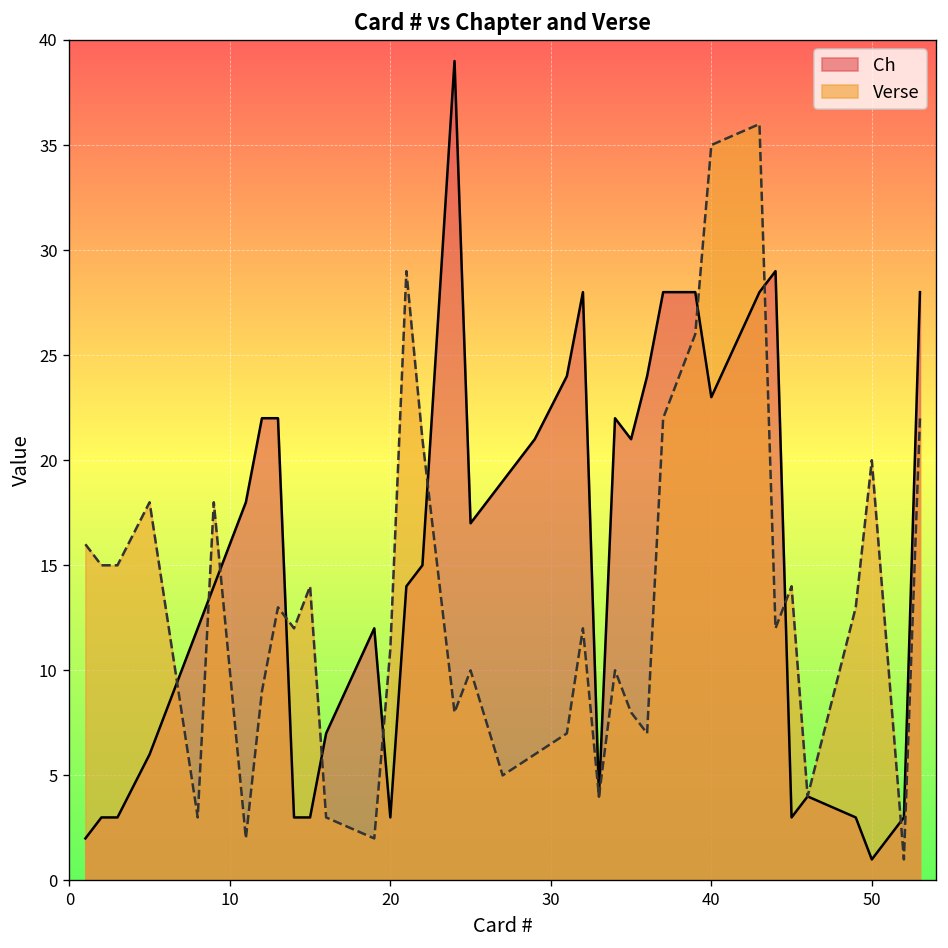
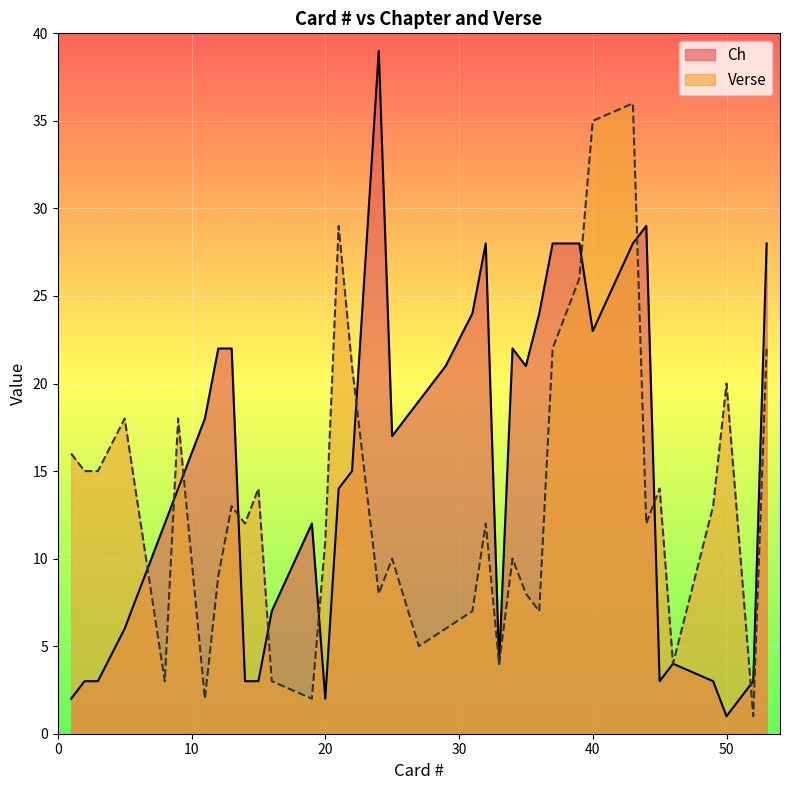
Ch, 20: 3 -> 2
